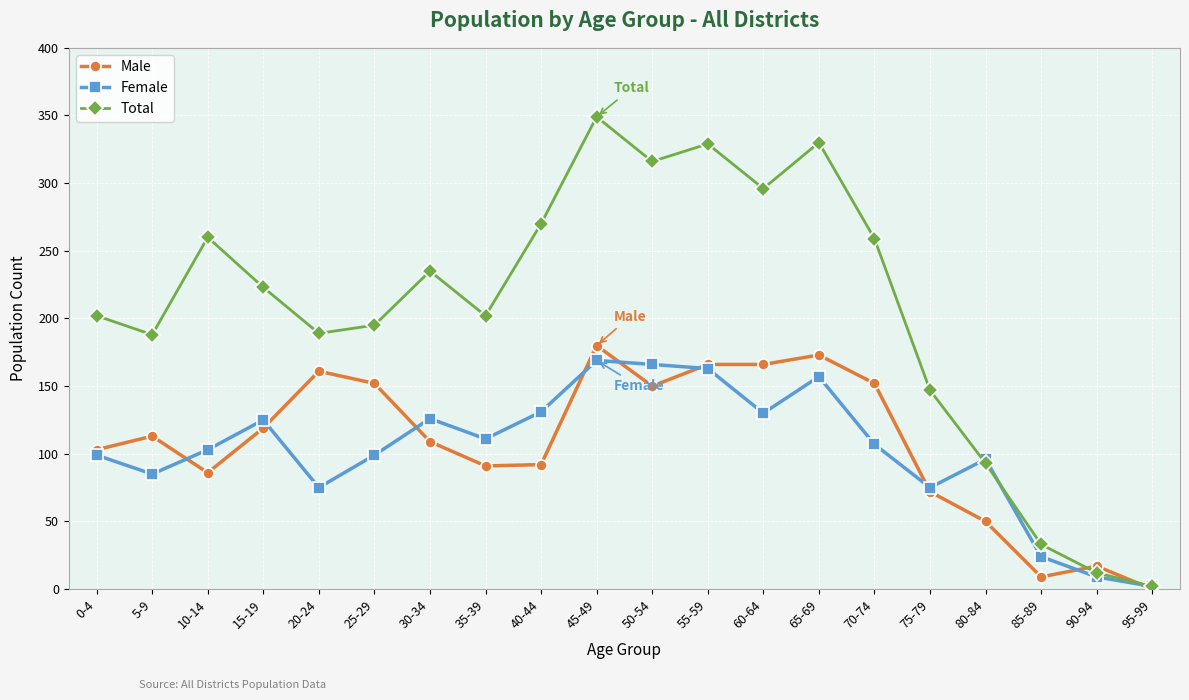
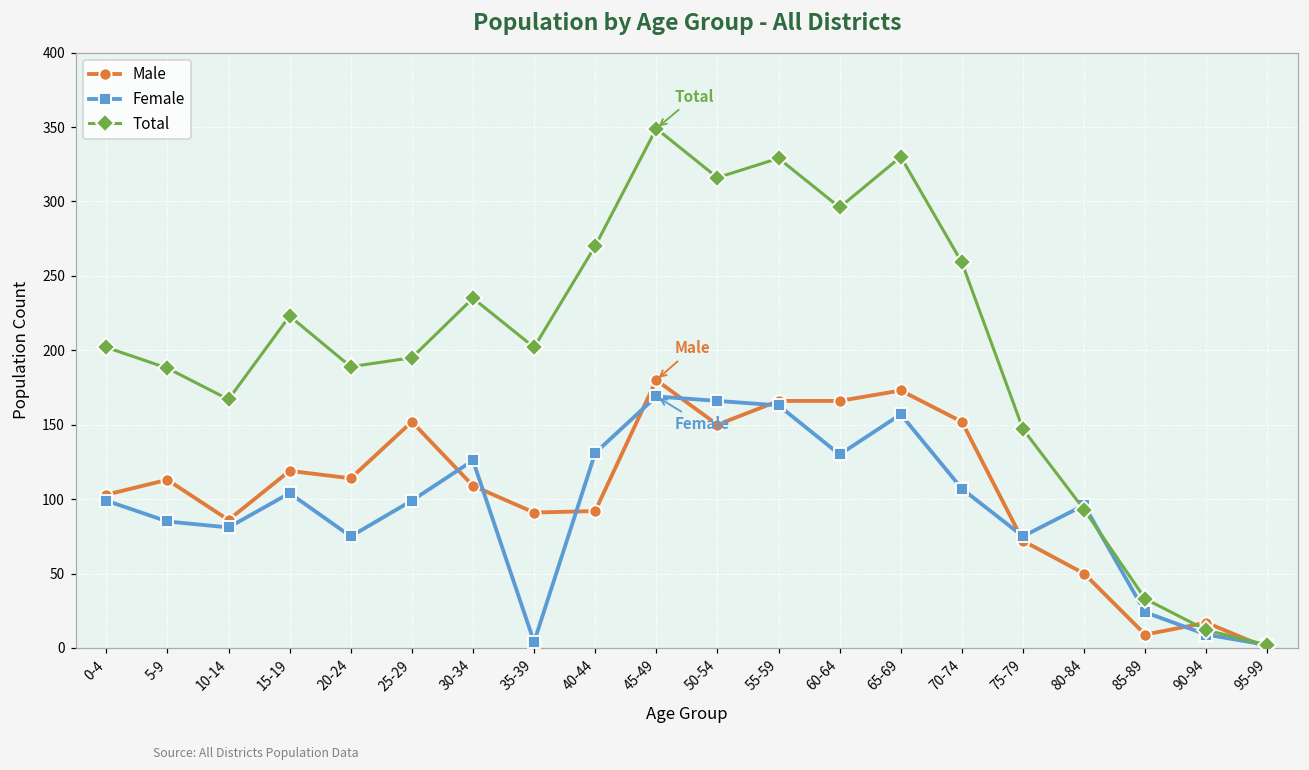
Female, 10-14: 103 -> 81
Total, 10-14: 260 -> 167
Female, 15-19: 125 -> 104
Male, 20-24: 161 -> 114
Female, 35-39: 111 -> 4
